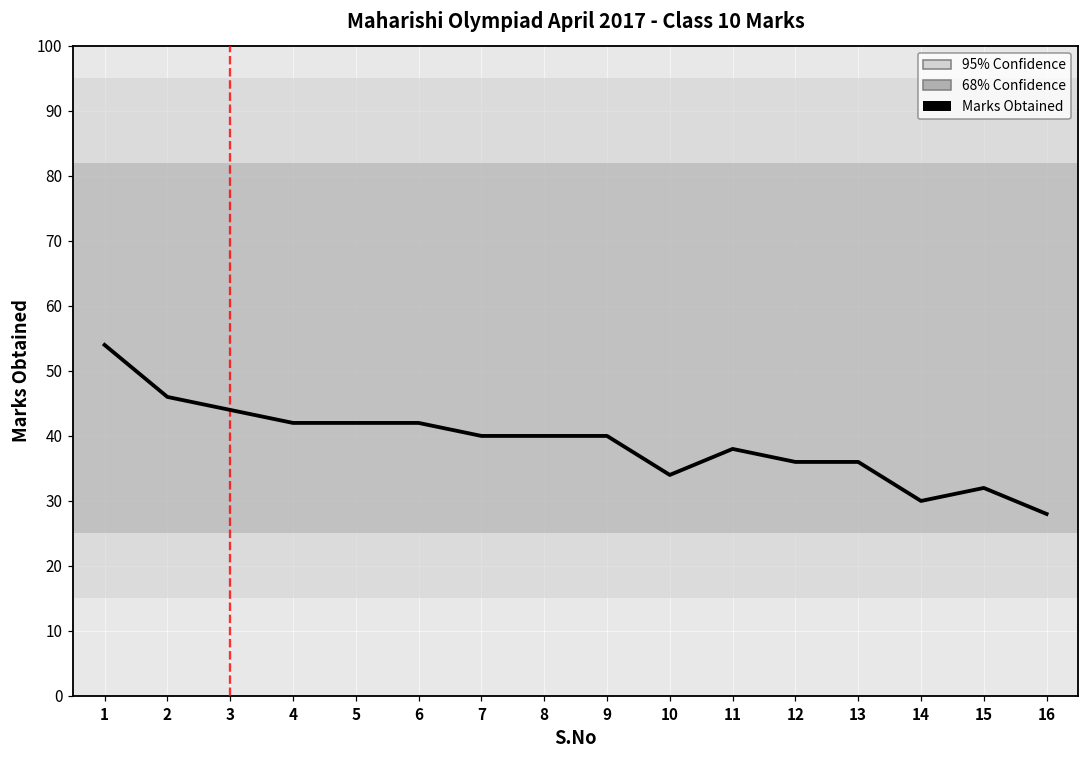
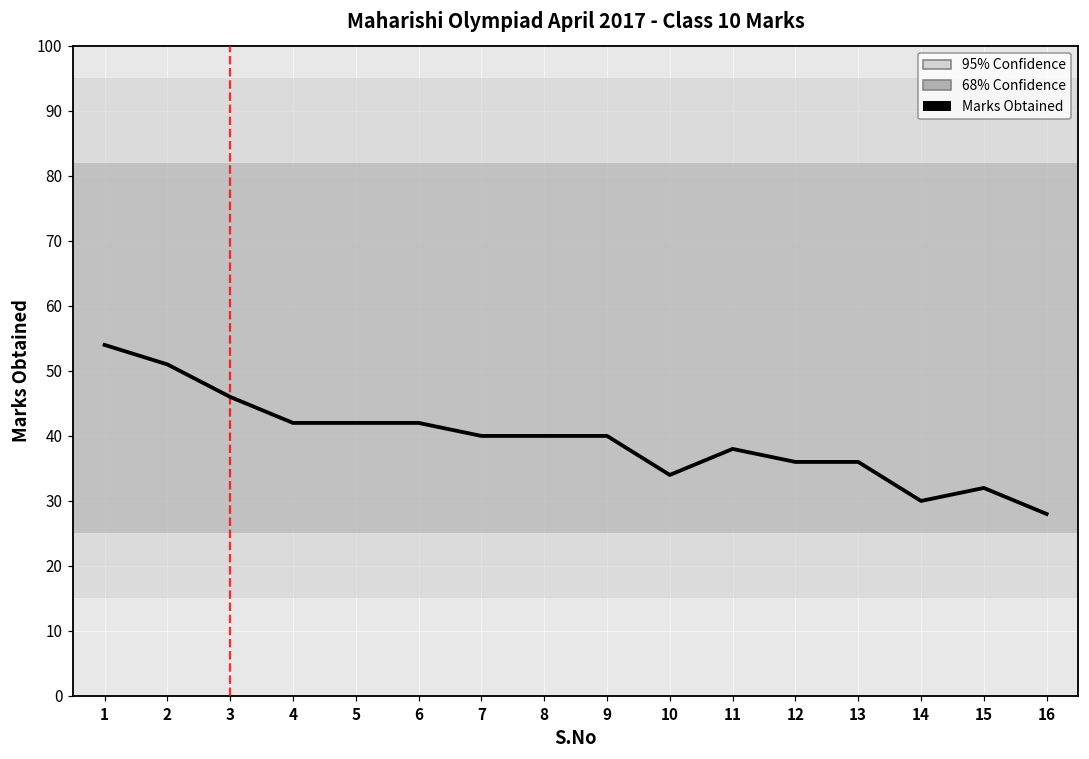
2: 46 -> 51
3: 44 -> 46
